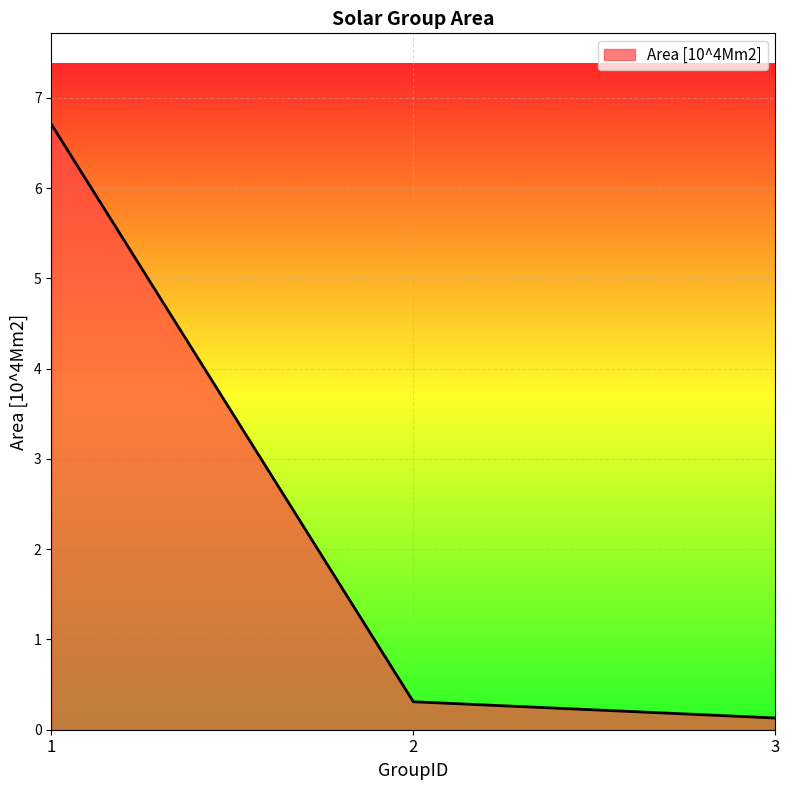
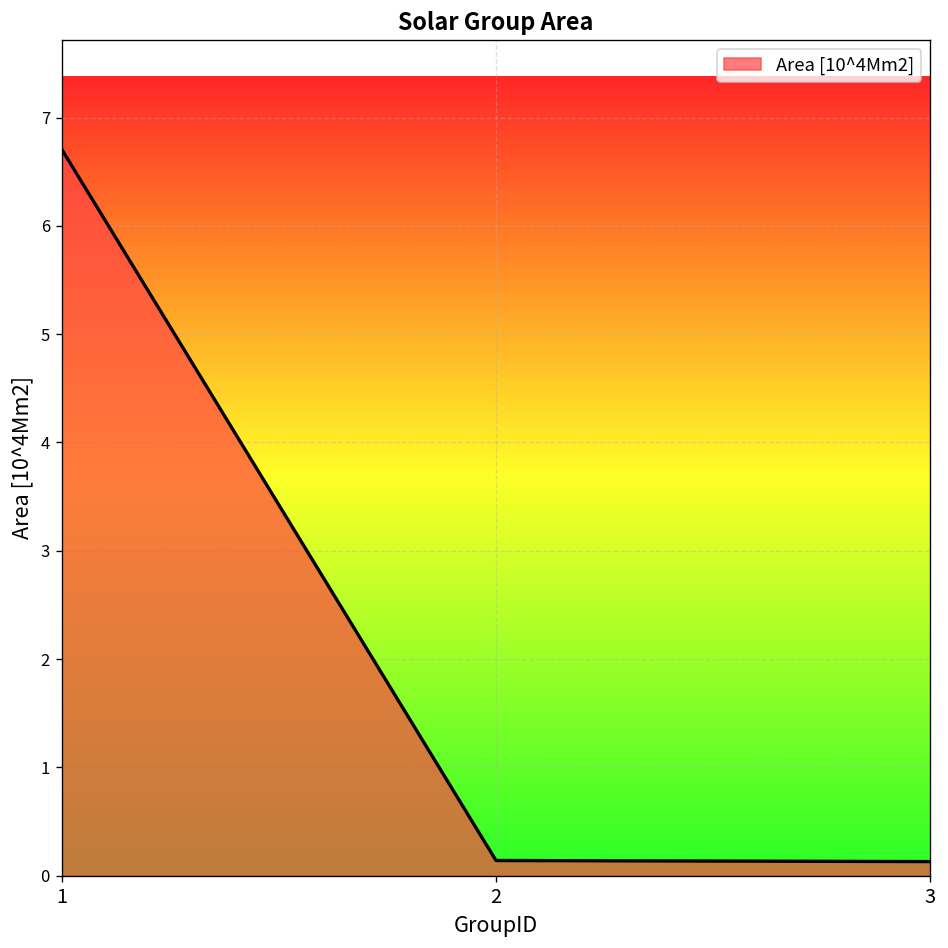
2: 0.3 -> 0.1
